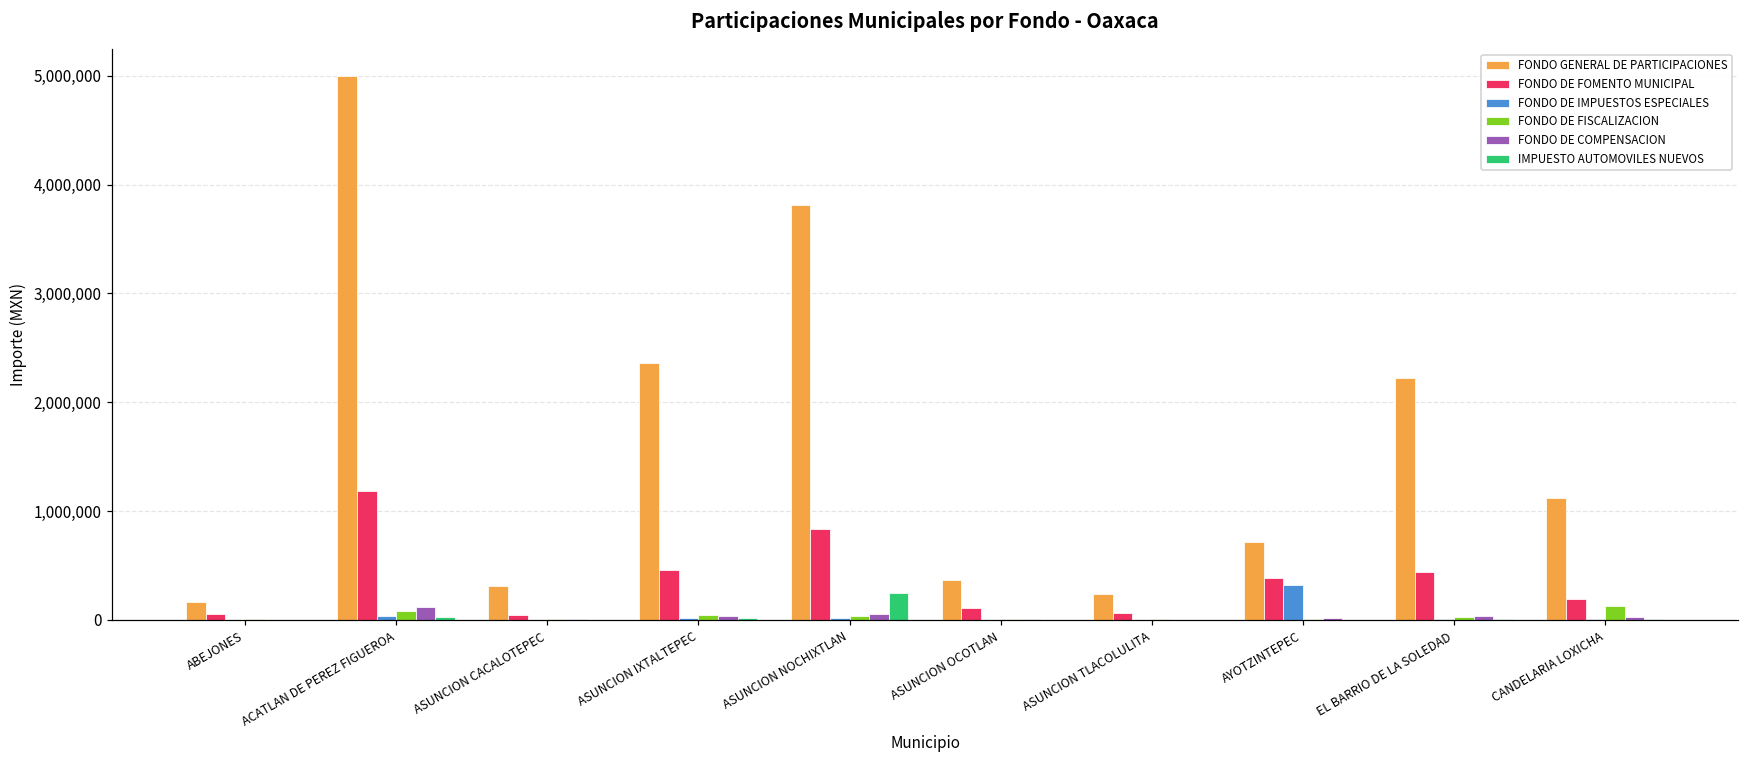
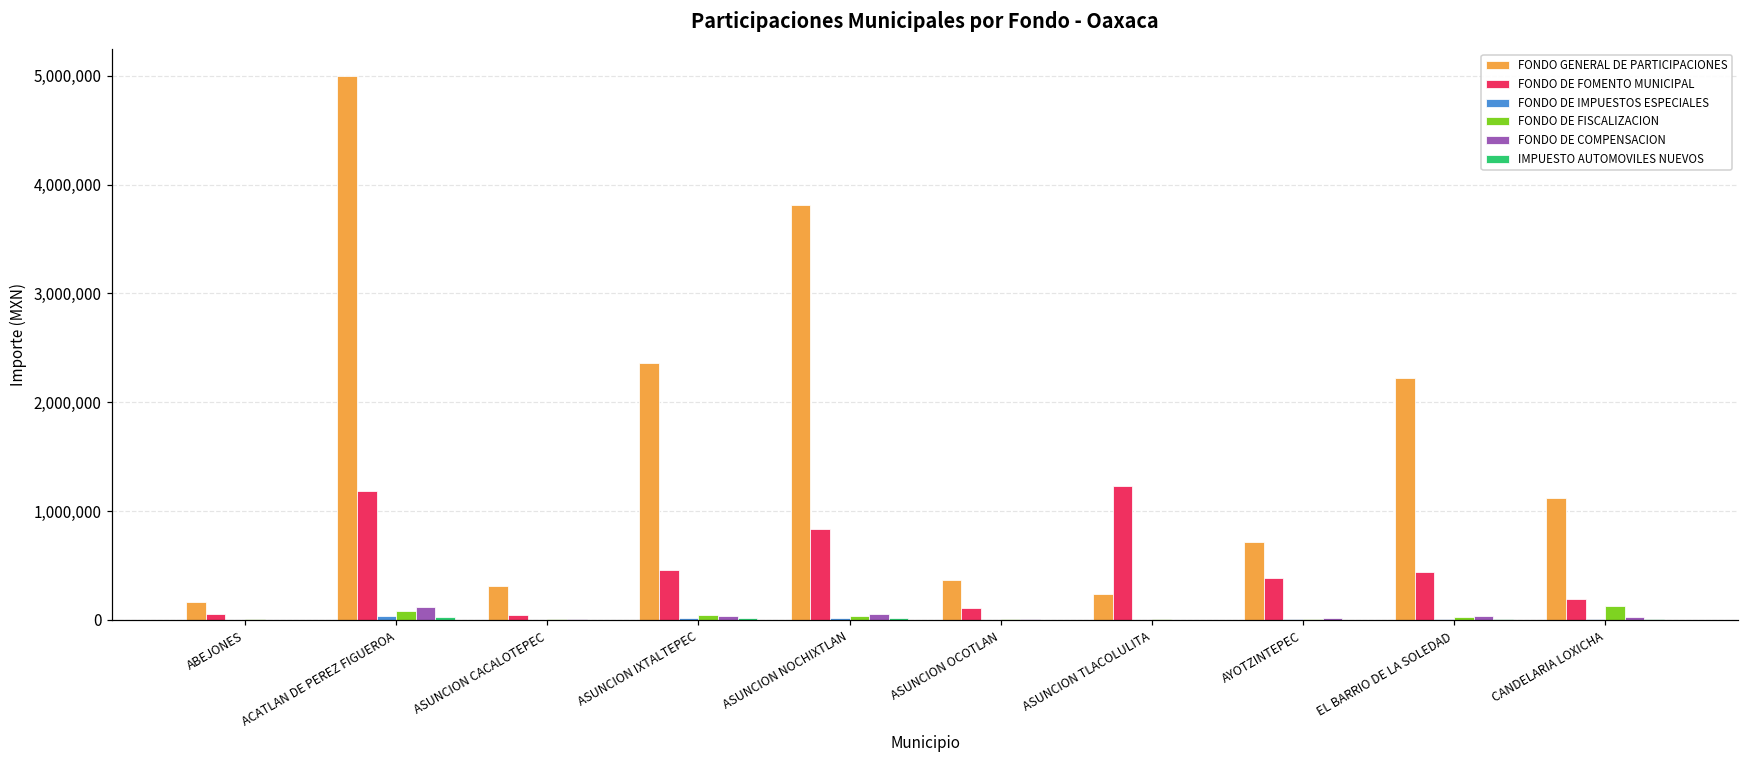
IMPUESTO AUTOMOVILES NUEVOS, ASUNCION NOCHIXTLAN: 300,000 -> 0
FONDO DE FOMENTO MUNICIPAL, ASUNCION TLACOLULITA: 100,000 -> 1,200,000
FONDO DE IMPUESTOS ESPECIALES, AYOTZINTEPEC: 300,000 -> 0
